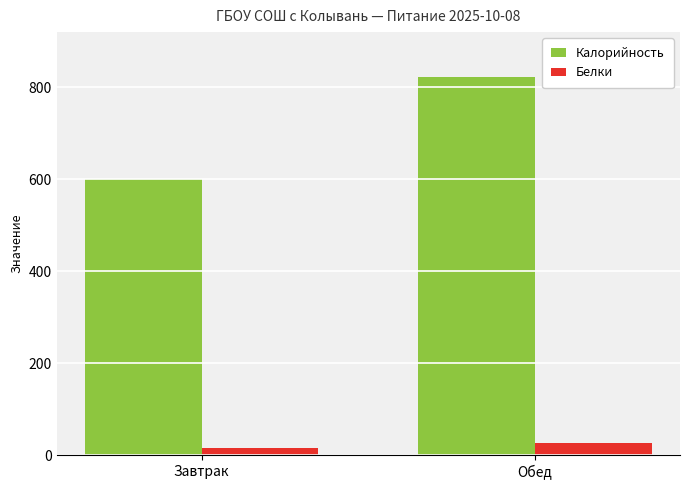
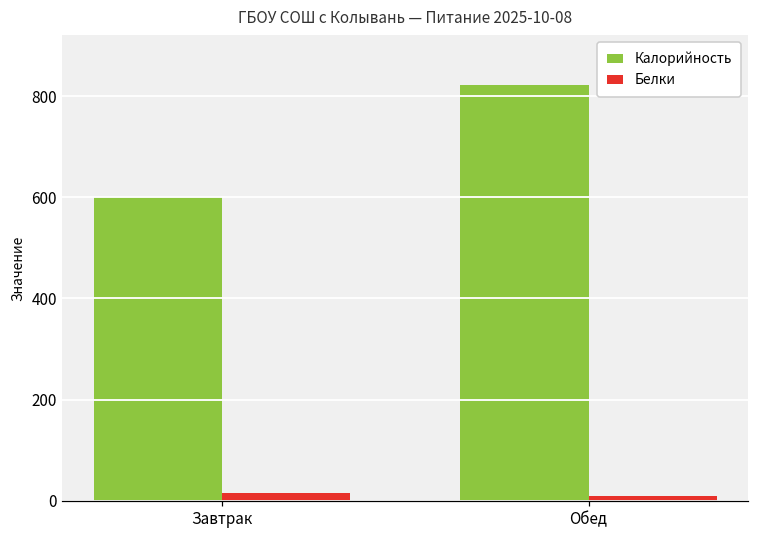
Белки, Обед: 30 -> 10
